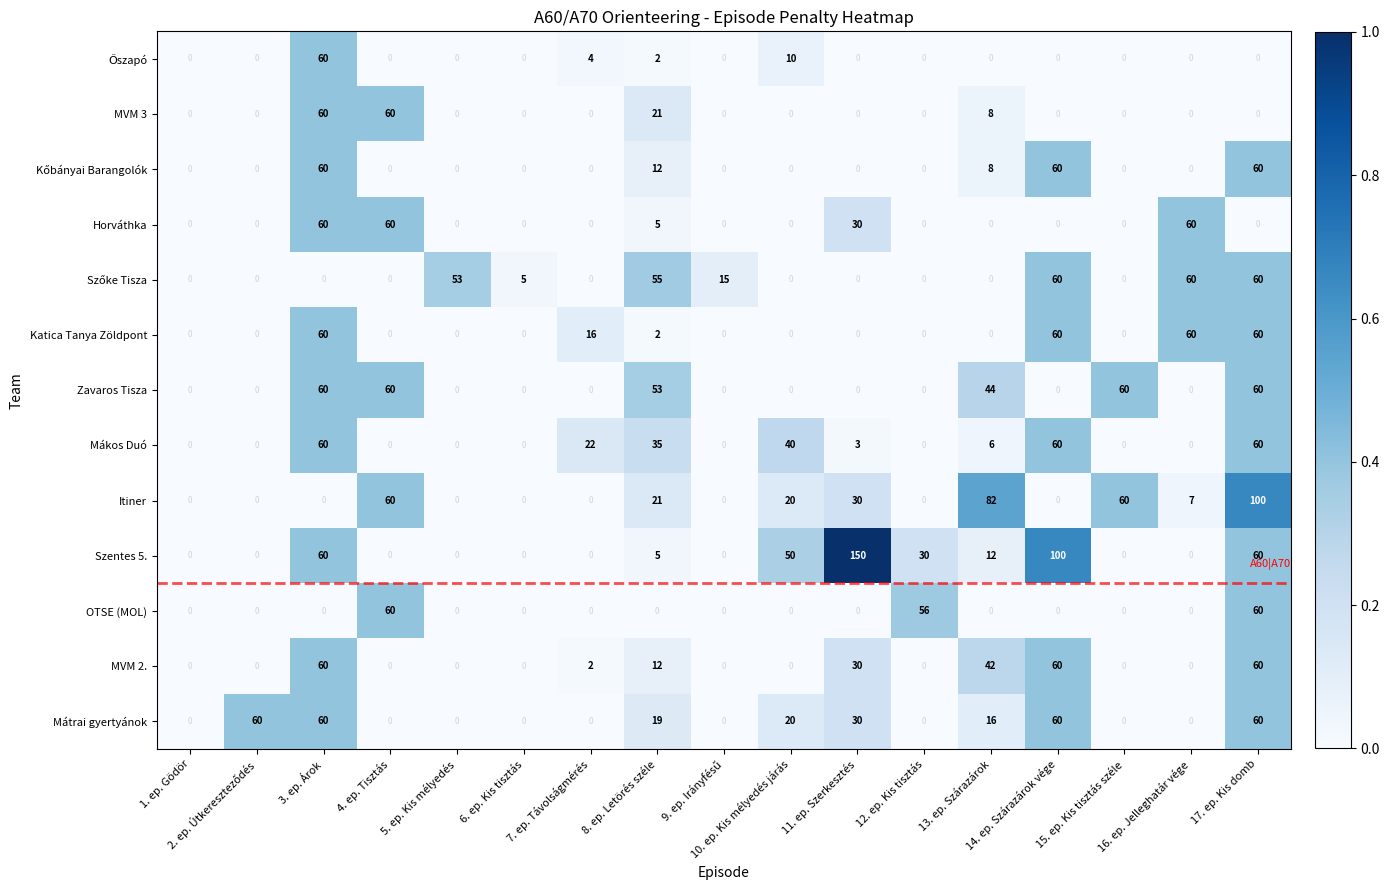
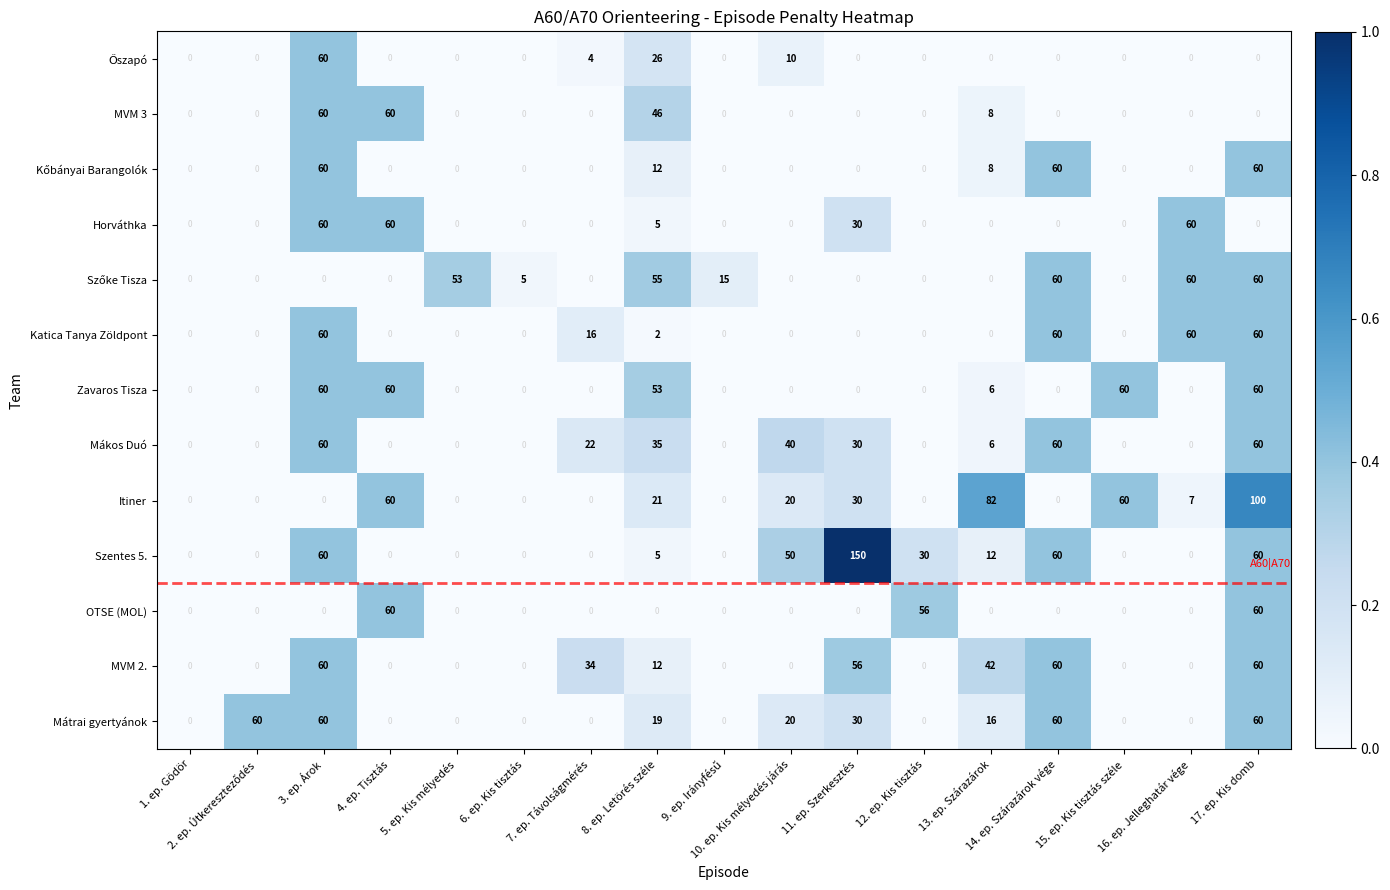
Őszapó, 8. ep. Letörés széle: 2 -> 26
MVM 3, 8. ep. Letörés széle: 21 -> 46
Zavaros Tisza, 13. ep. Szárazárok: 44 -> 6
Mákos Duó, 11. ep. Szerkesztés: 3 -> 30
Szentes 5., 14. ep. Szárazárok vége: 100 -> 60
MVM 2., 7. ep. Távolságmérés: 2 -> 34
MVM 2., 11. ep. Szerkesztés: 30 -> 56
